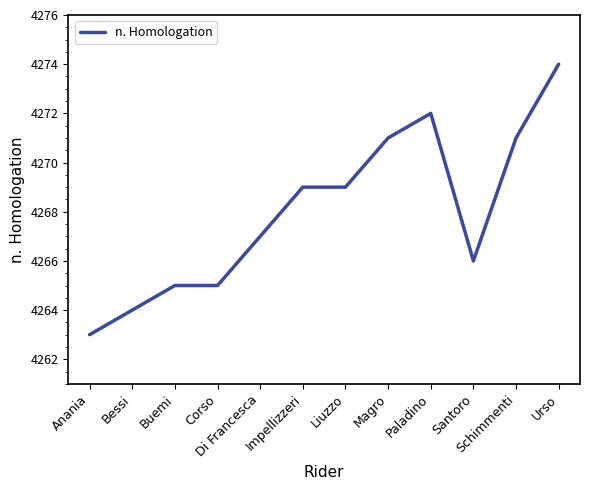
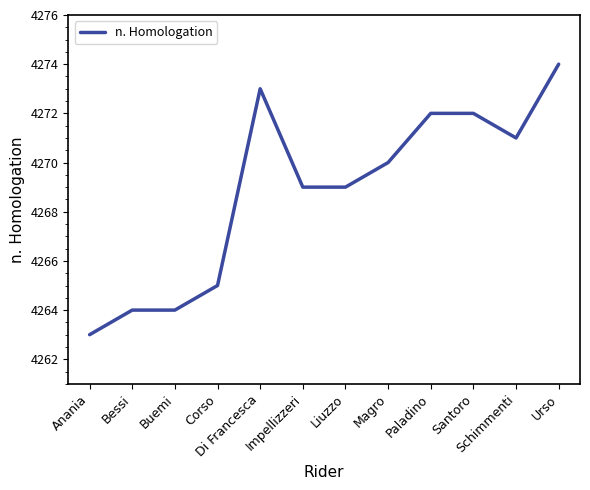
Buemi: 4265 -> 4264
Di Francesca: 4267 -> 4273
Magro: 4271 -> 4270
Santoro: 4266 -> 4272
